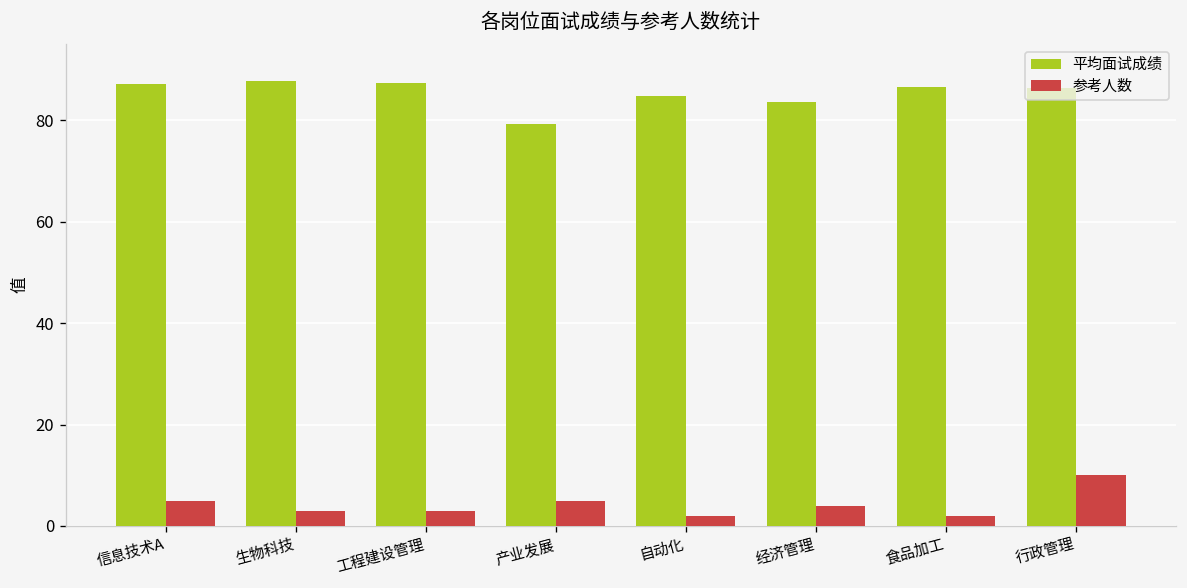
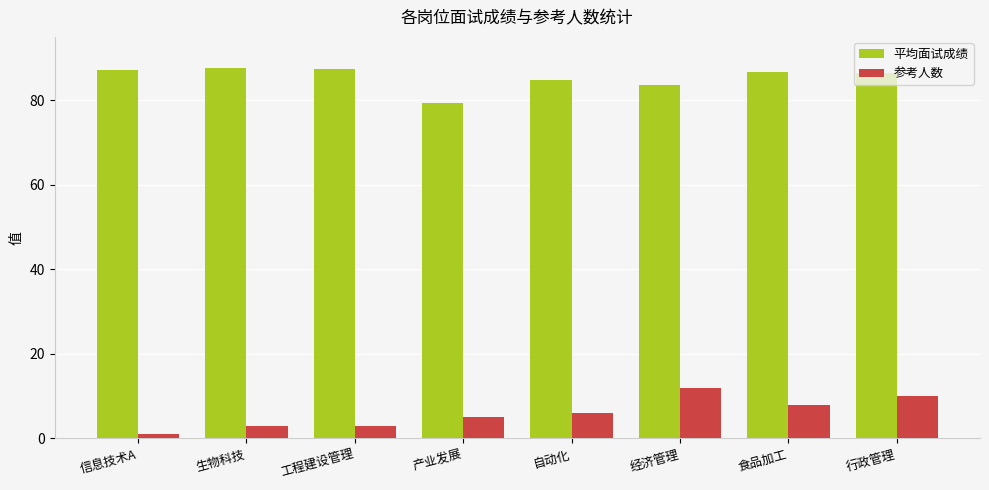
参考人数, 信息技术A: 5 -> 1
参考人数, 自动化: 2 -> 6
参考人数, 经济管理: 4 -> 12
参考人数, 食品加工: 2 -> 8
